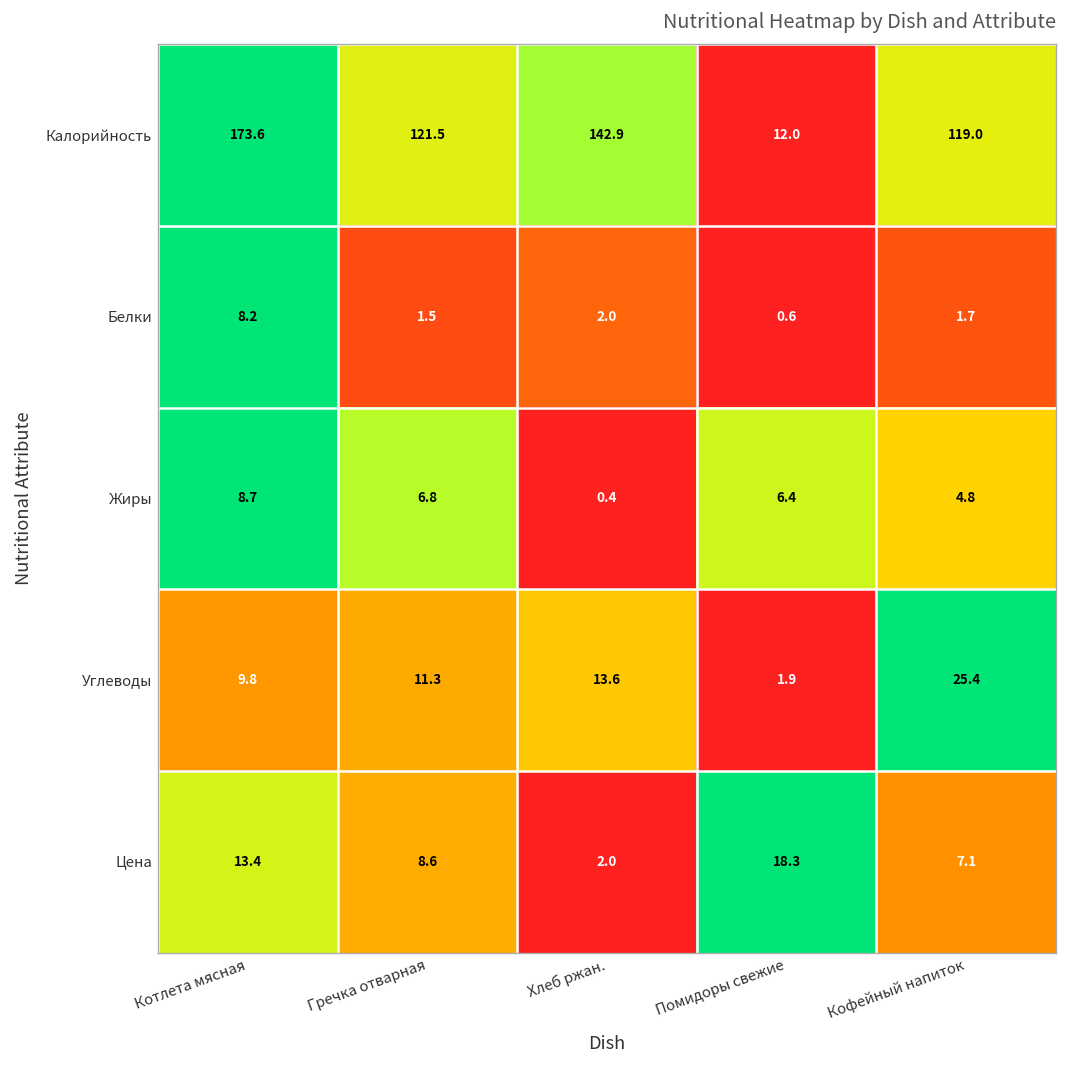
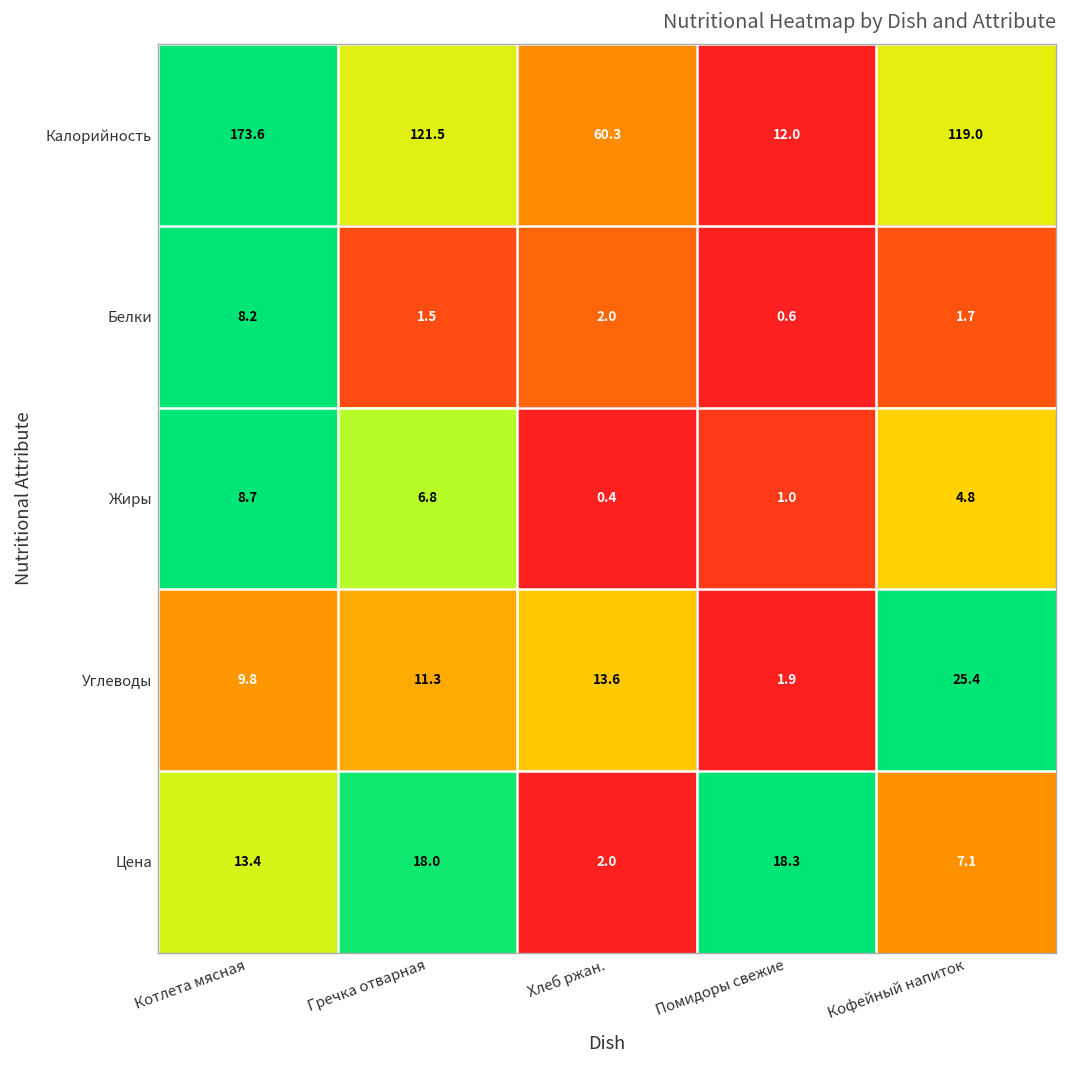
Калорийность, Хлеб ржан.: 142.9 -> 60.3
Жиры, Помидоры свежие: 6.4 -> 1.0
Цена, Гречка отварная: 8.6 -> 18.0
